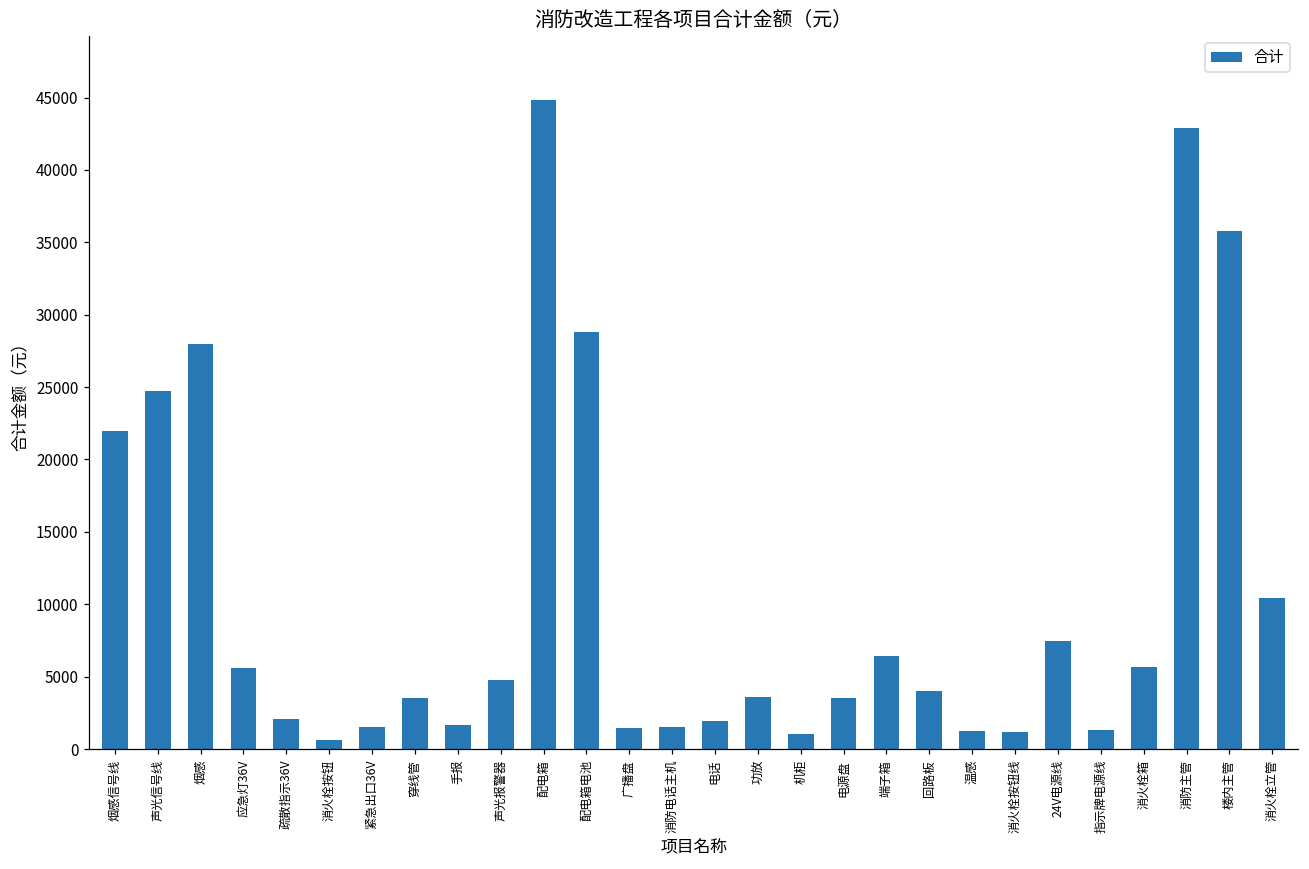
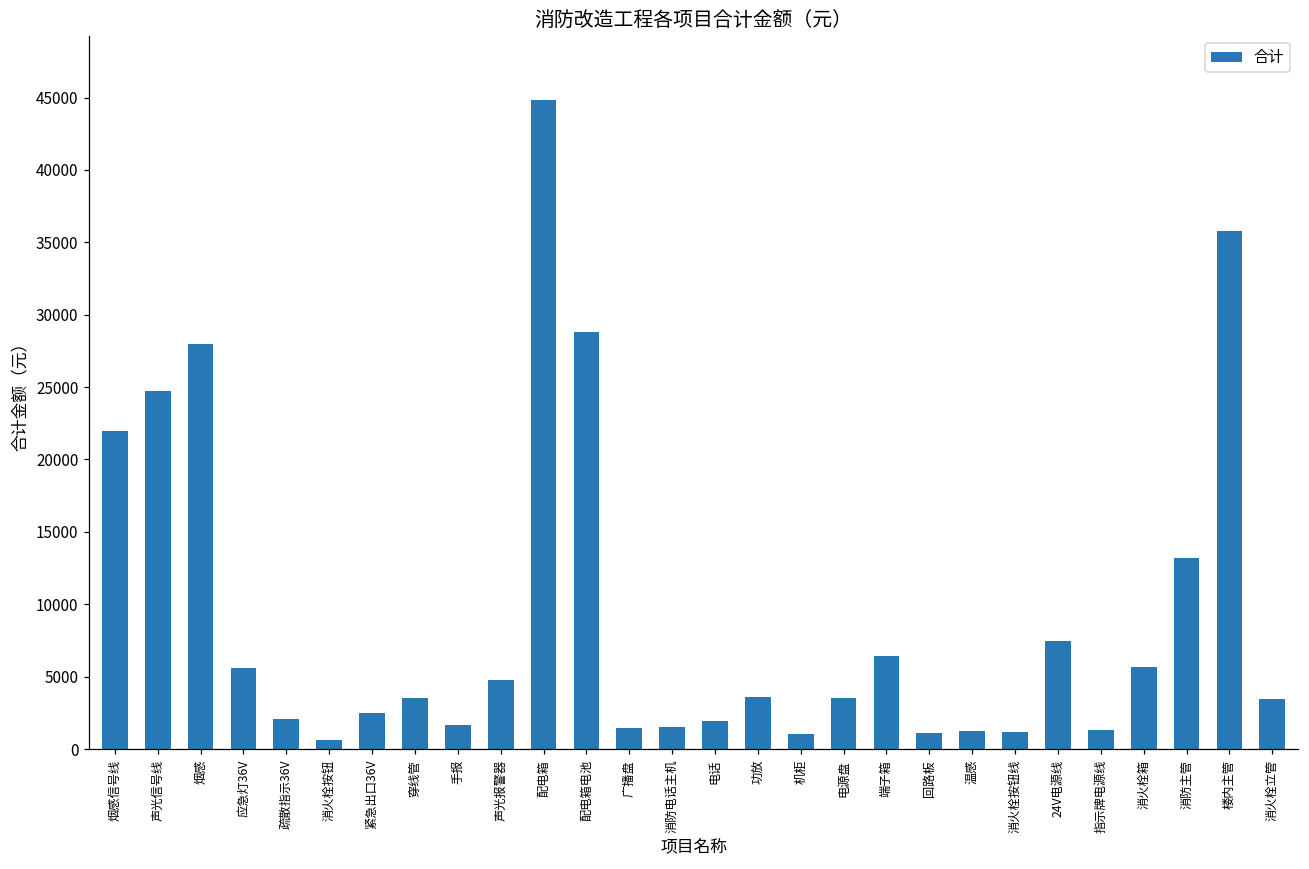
紧急出口36V: 1600 -> 2500
回路板: 4000 -> 1100
消防主管: 42900 -> 13200
消火栓立管: 10400 -> 3400
